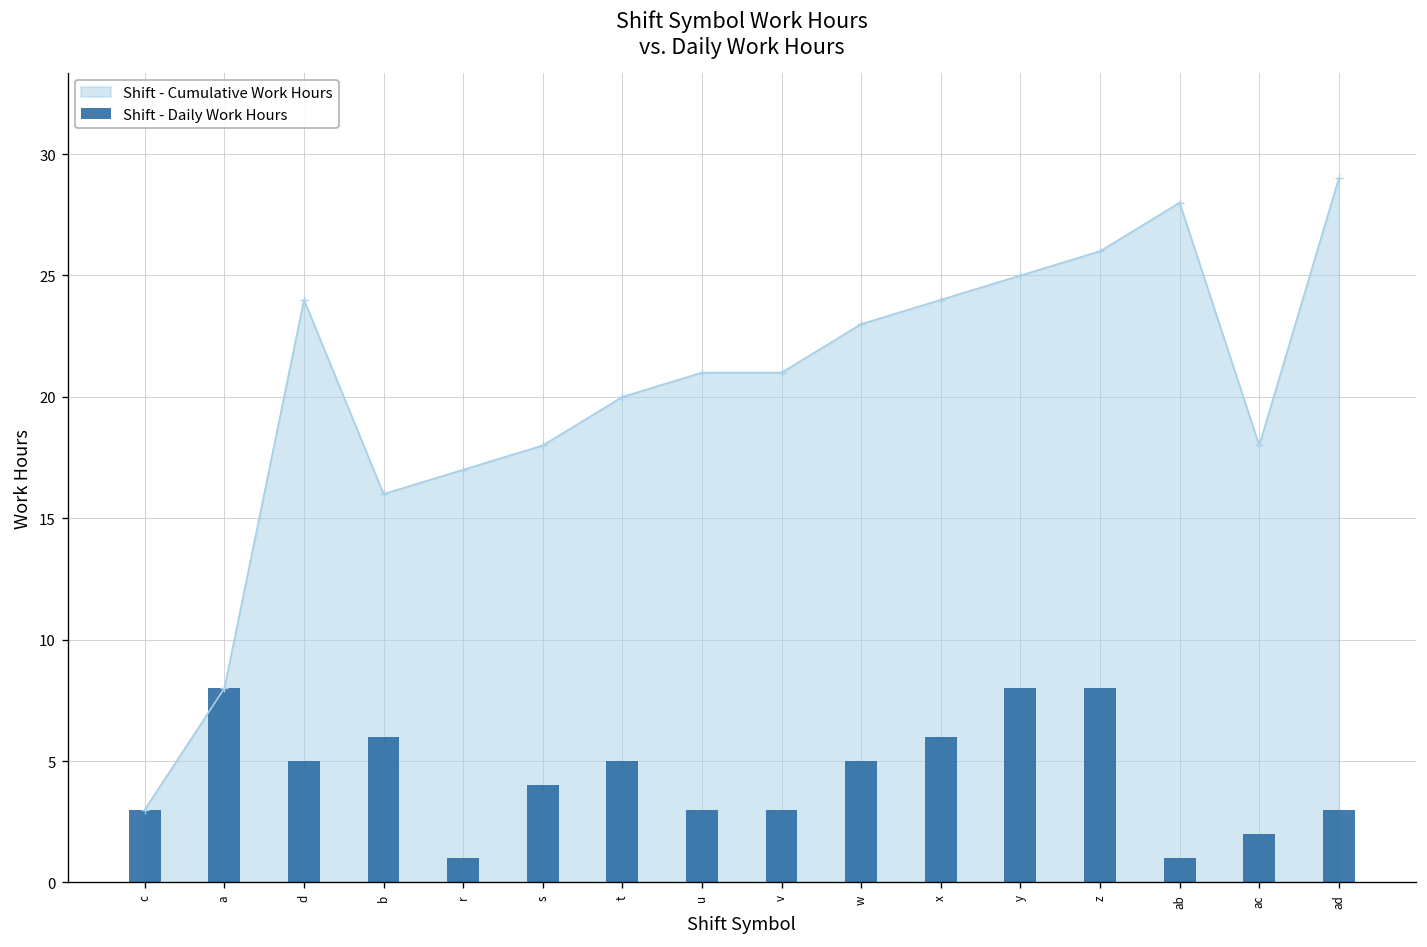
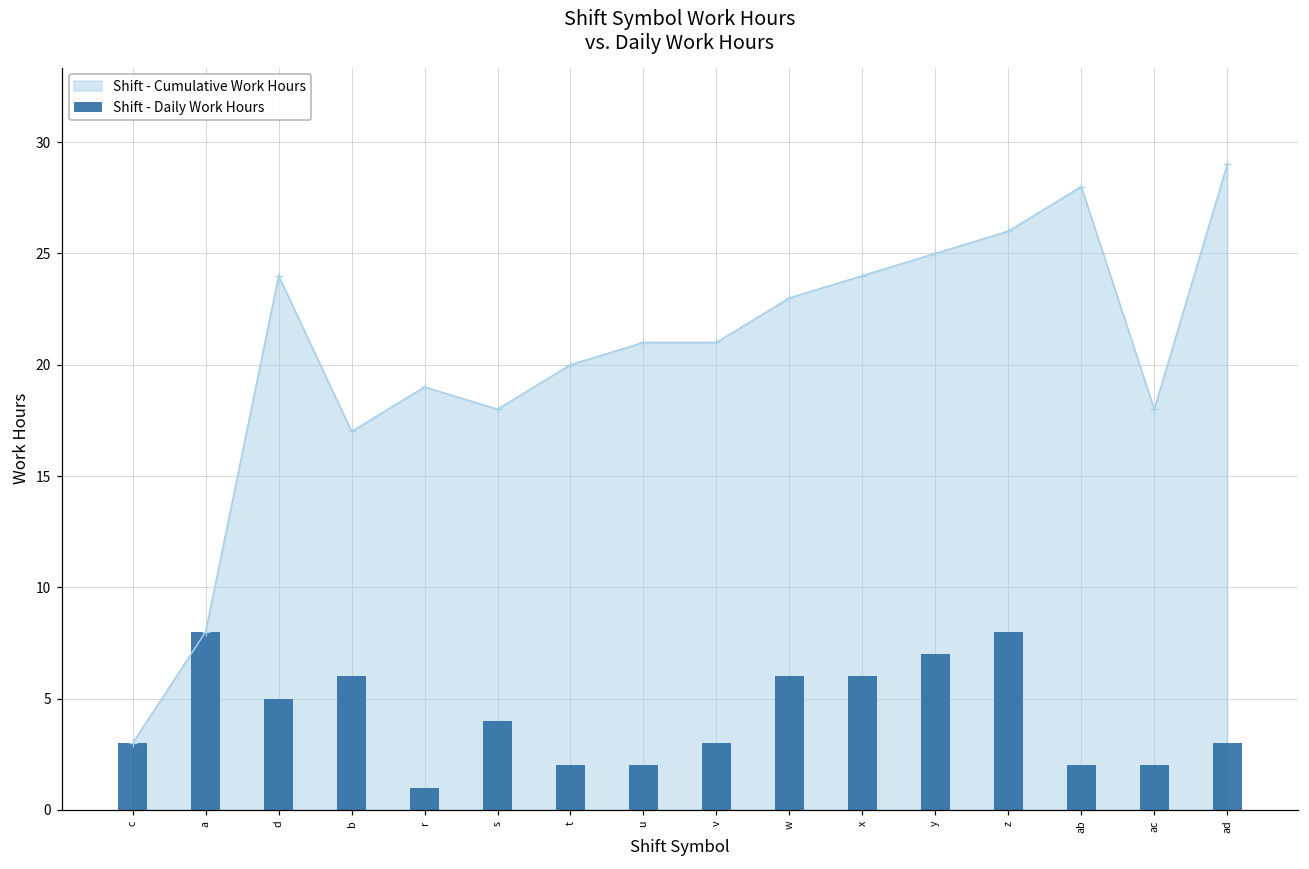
Shift - Cumulative Work Hours, b: 16 -> 17
Shift - Cumulative Work Hours, r: 17 -> 19
Shift - Daily Work Hours, t: 5 -> 2
Shift - Daily Work Hours, u: 3 -> 2
Shift - Daily Work Hours, w: 5 -> 6
Shift - Daily Work Hours, y: 8 -> 7
Shift - Daily Work Hours, ab: 1 -> 2
